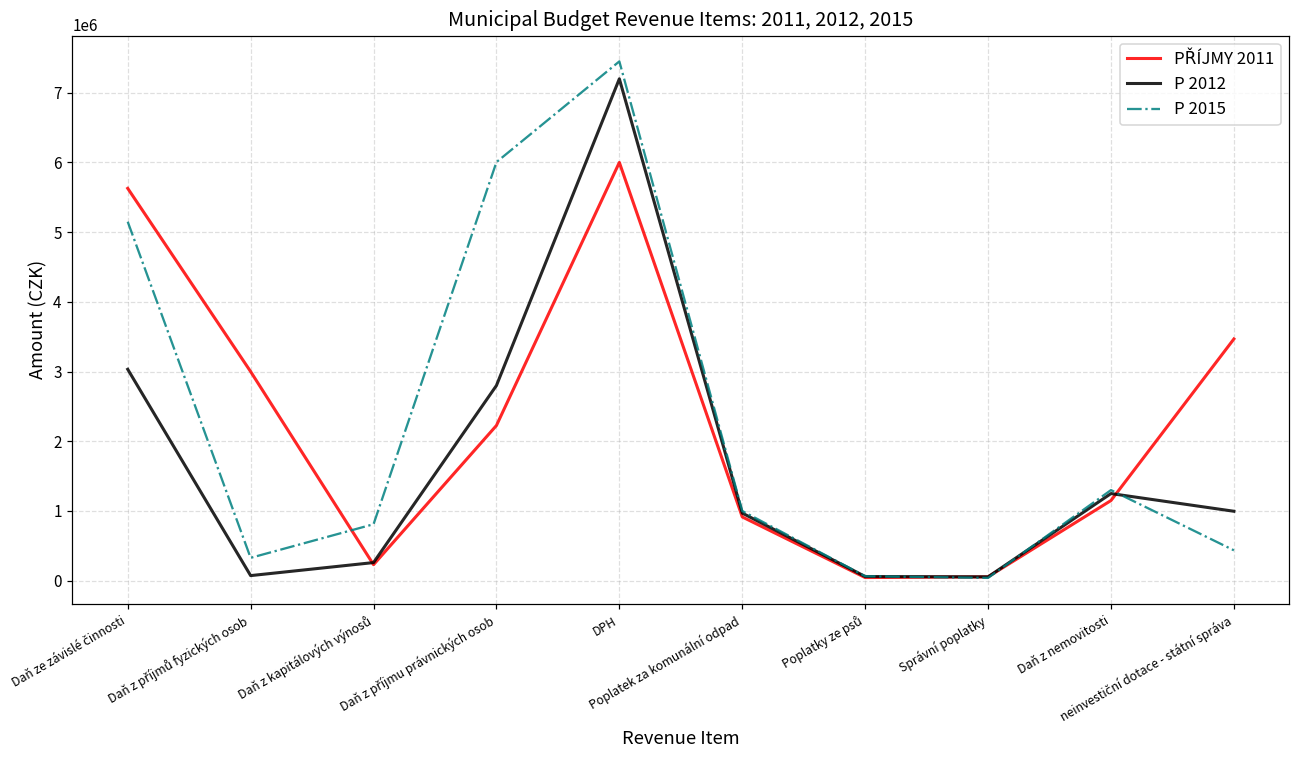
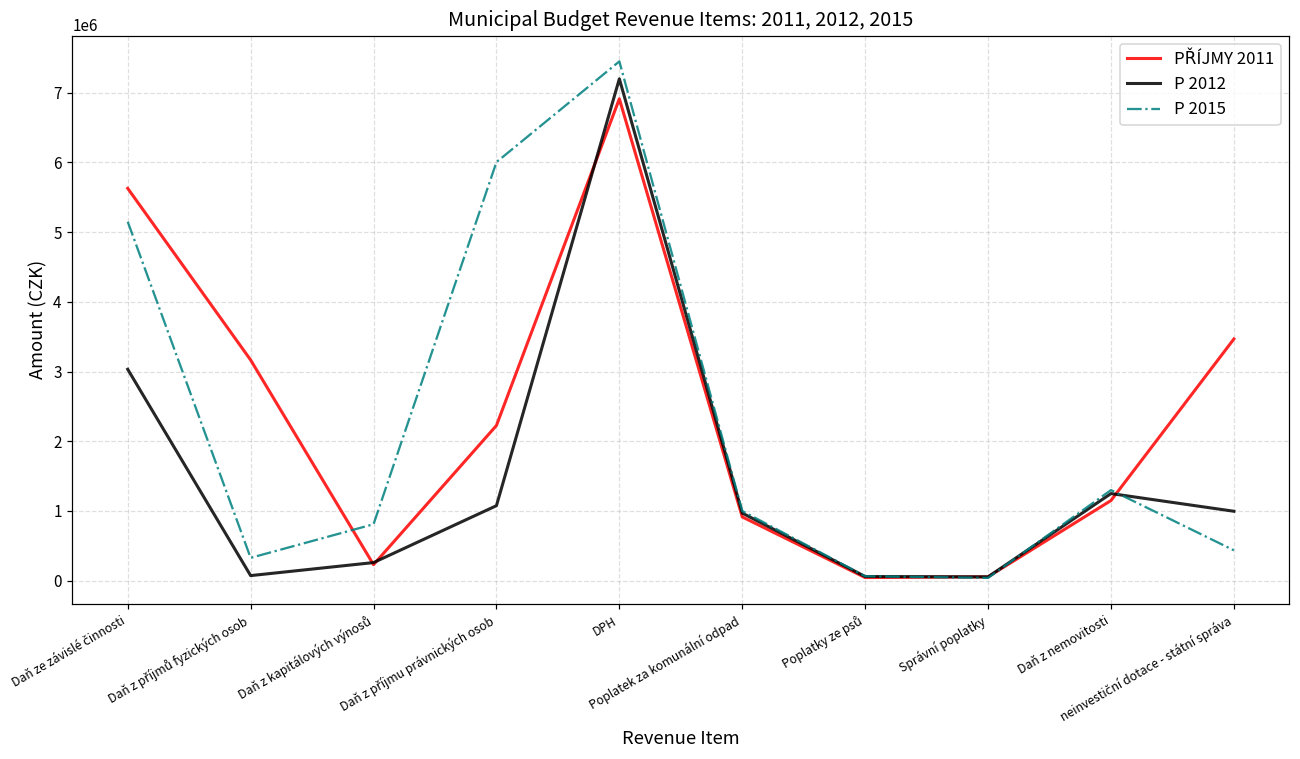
PŘÍJMY 2011, Daň z příjmů fyzických osob: 3000000 -> 3200000
P 2012, Daň z příjmu právnických osob: 2800000 -> 1100000
PŘÍJMY 2011, DPH: 6000000 -> 6900000
